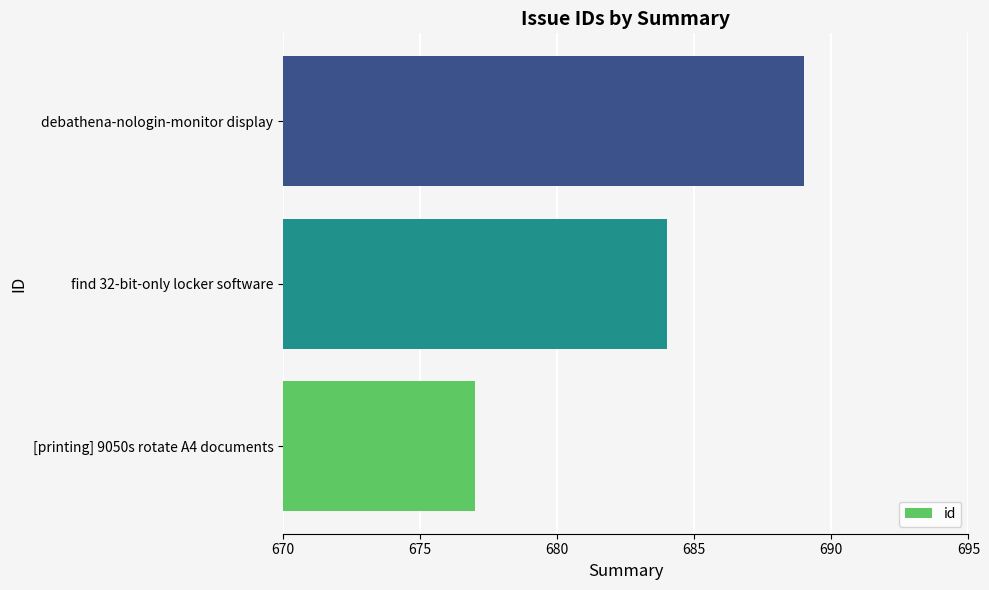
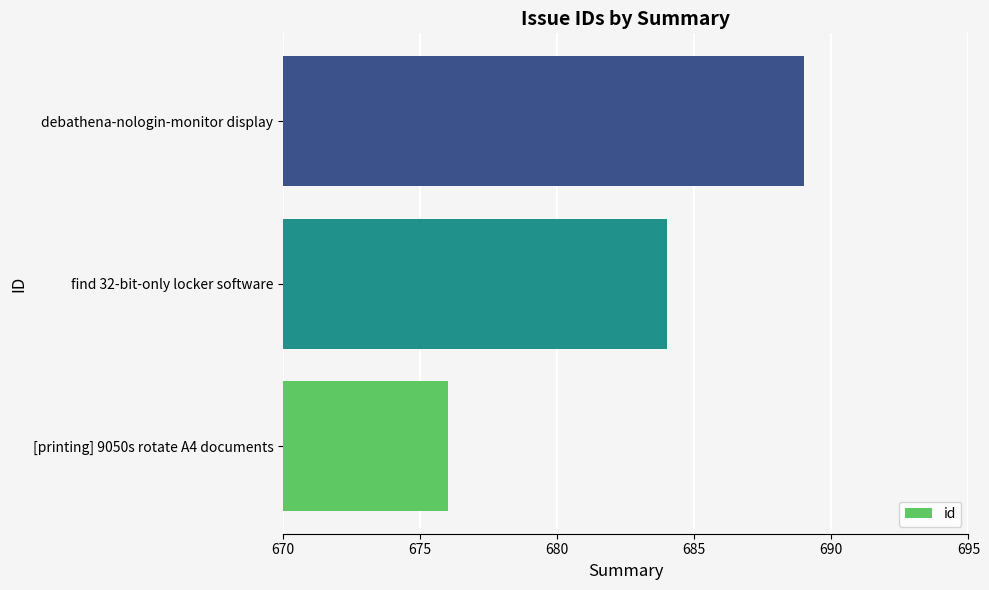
[printing] 9050s rotate A4 documents: 677 -> 676
